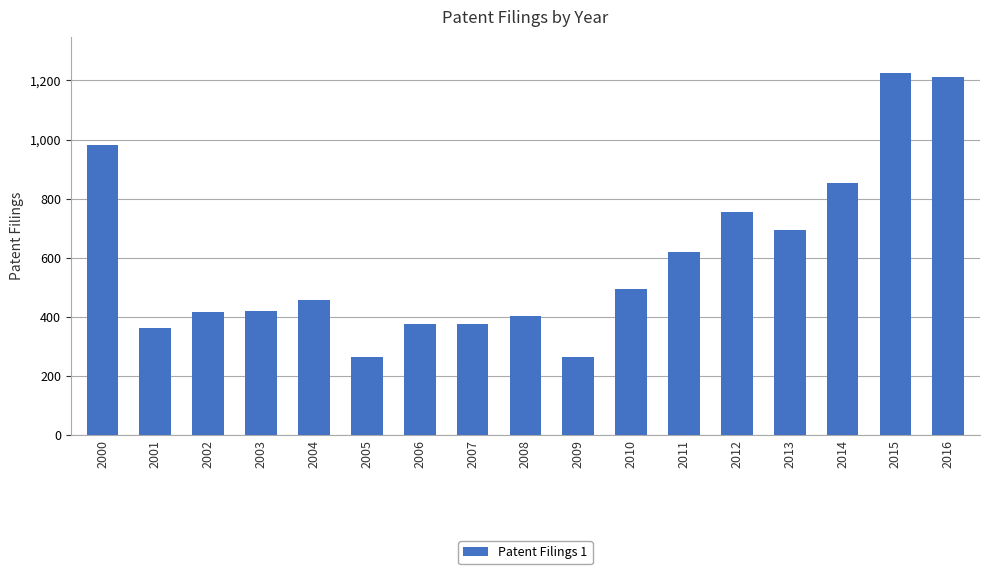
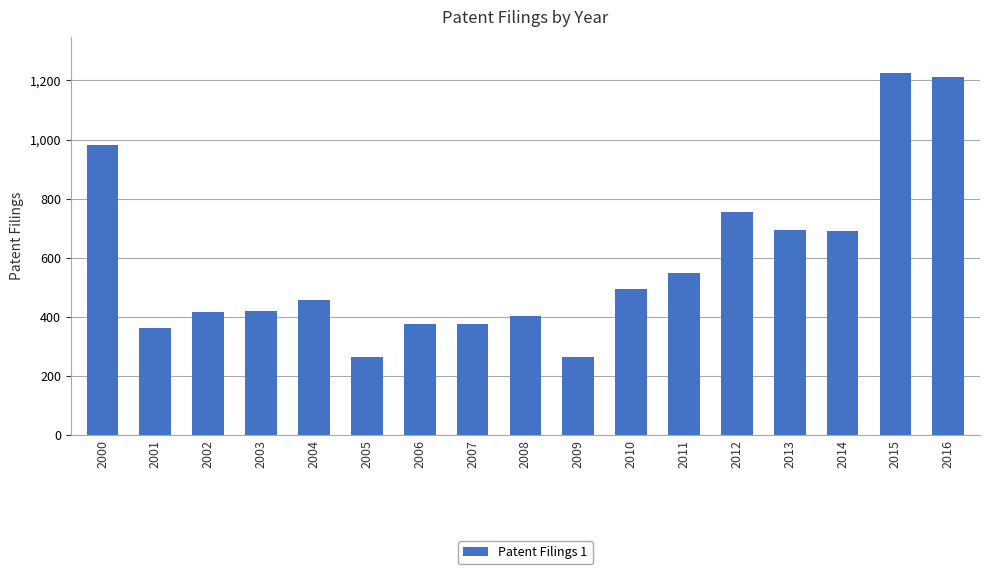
2011: 620 -> 550
2014: 850 -> 690
